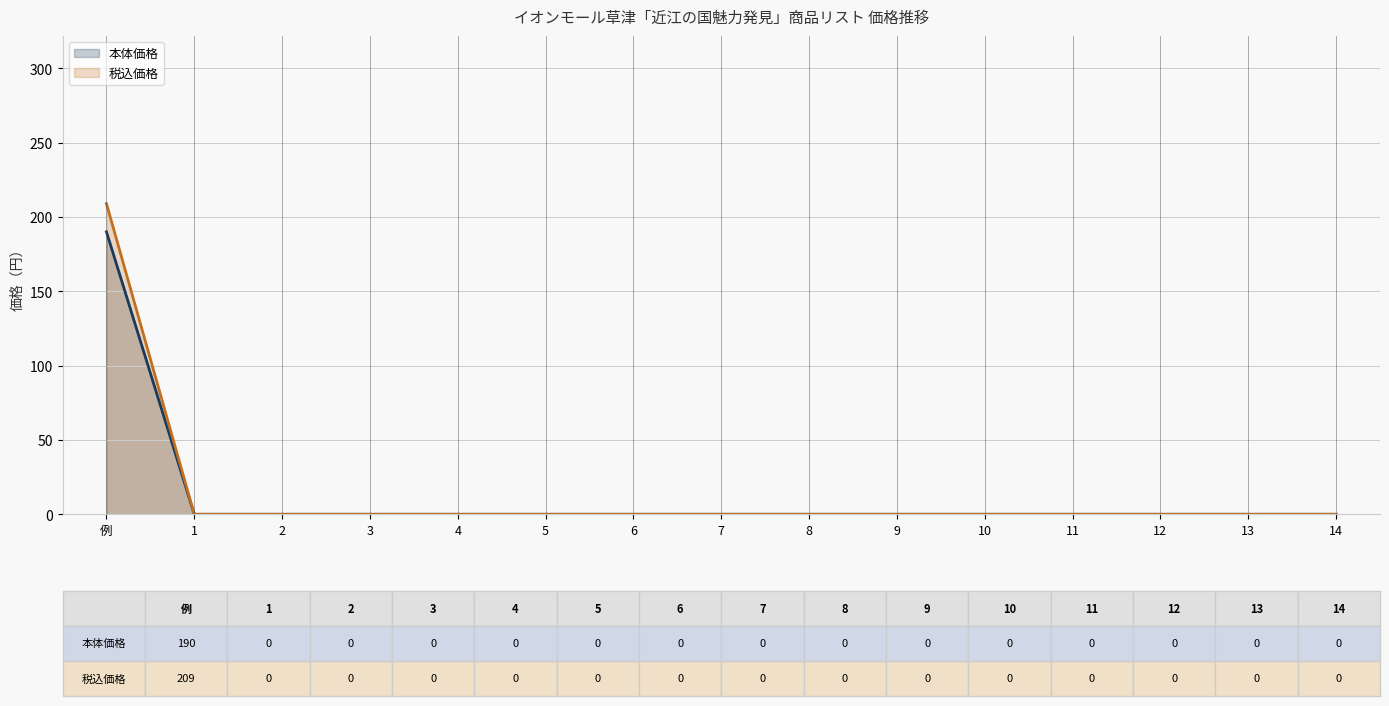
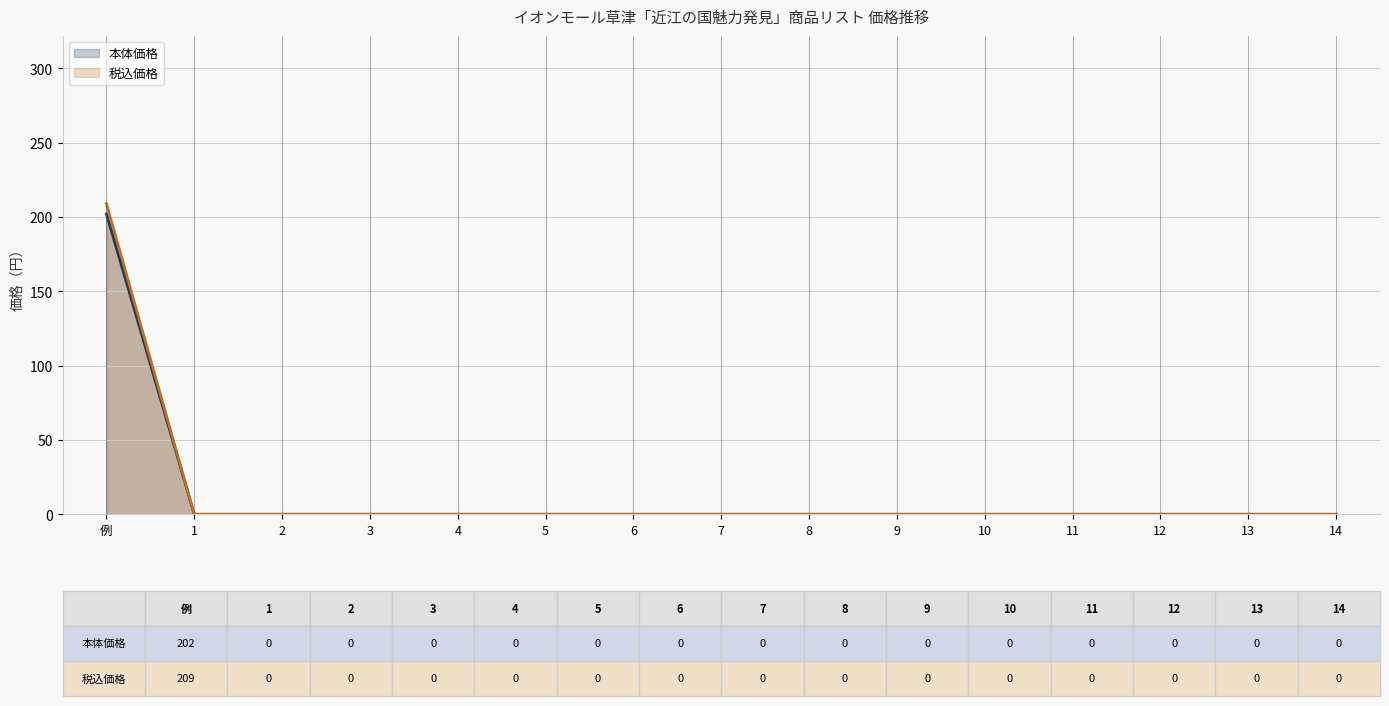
本体価格, 例: 190 -> 202
